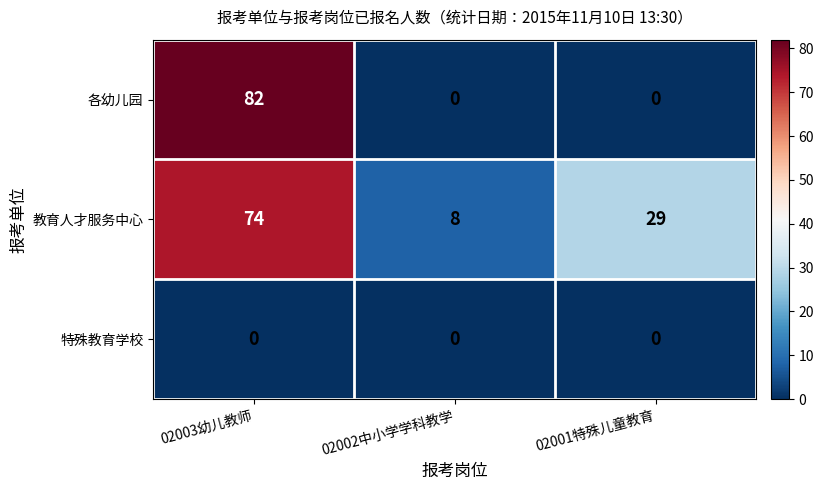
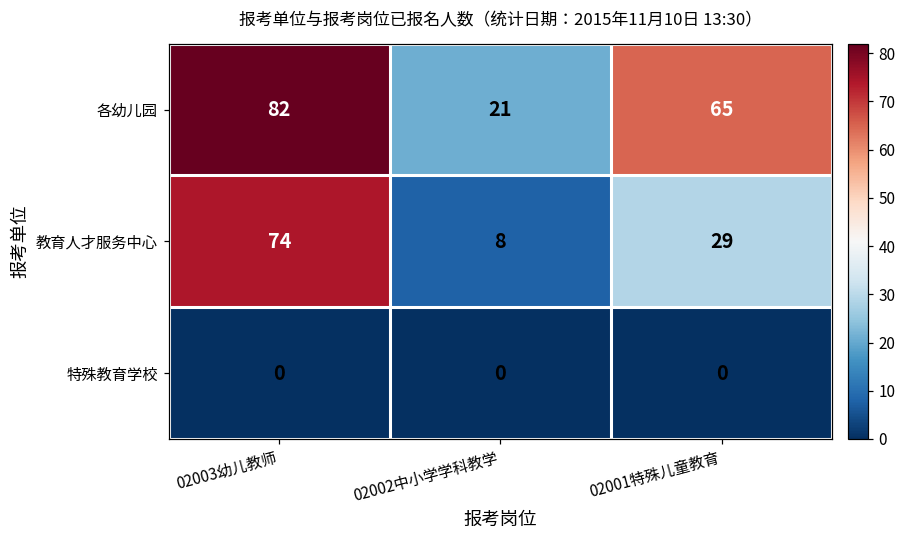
各幼儿园, 02002中小学学科教学: 0 -> 21
各幼儿园, 02001特殊儿童教育: 0 -> 65
